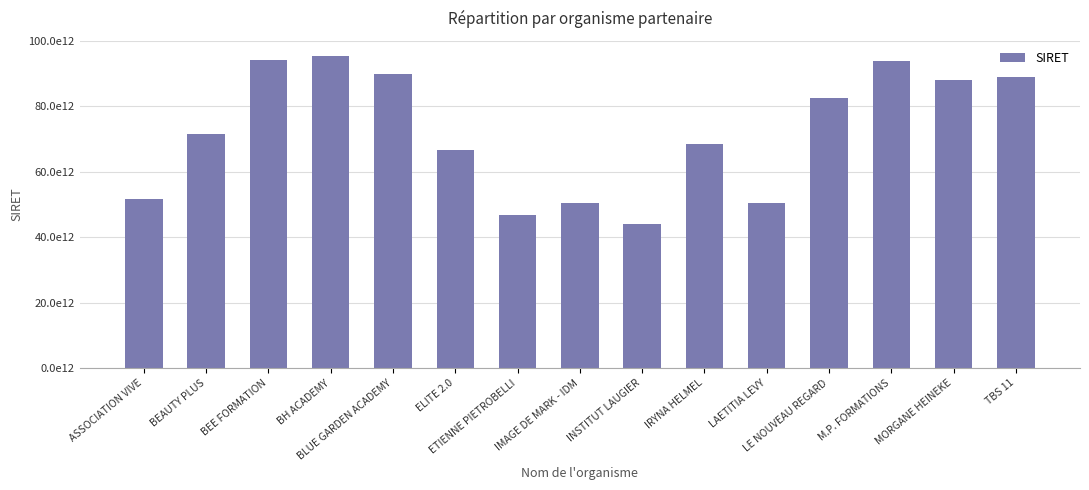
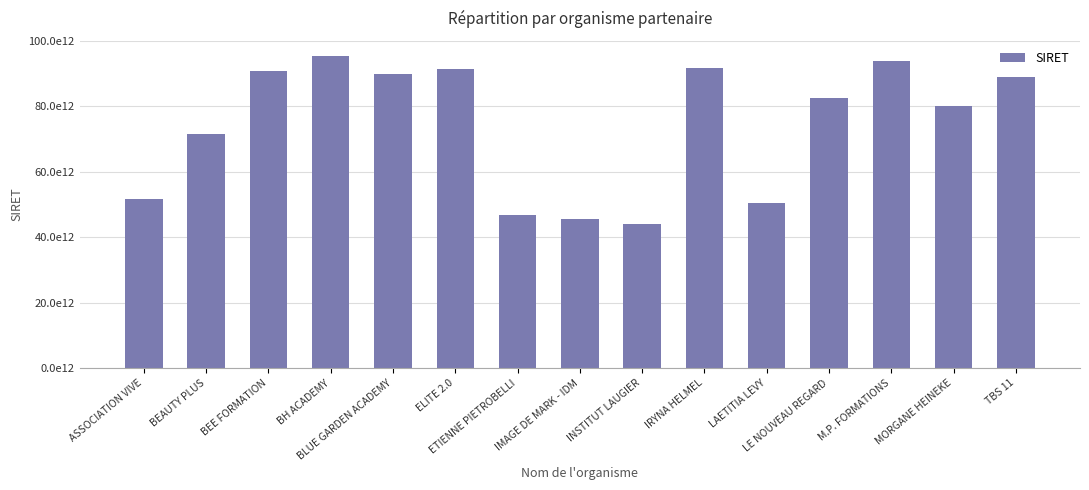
BEE FORMATION: 94000000000000 -> 91000000000000
ELITE 2.0: 67000000000000 -> 91000000000000
IMAGE DE MARK - IDM: 50000000000000 -> 46000000000000
IRYNA HELMEL: 69000000000000 -> 92000000000000
MORGANE HEINEKE: 88000000000000 -> 80000000000000
